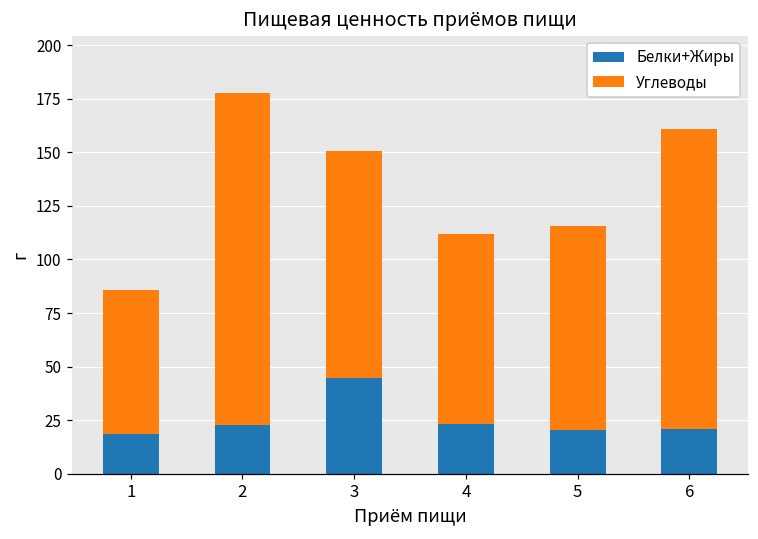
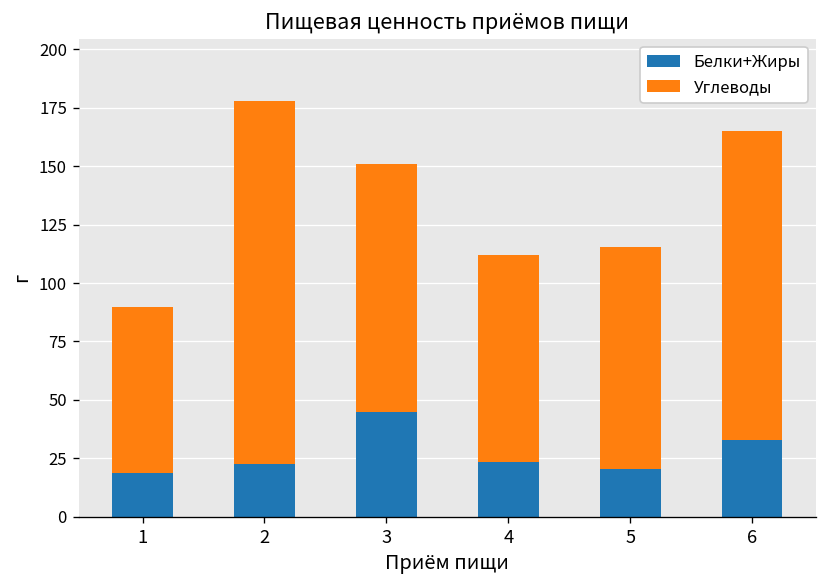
Углеводы, 1: 67 -> 71
Белки+Жиры, 6: 21 -> 33
Углеводы, 6: 140 -> 132
